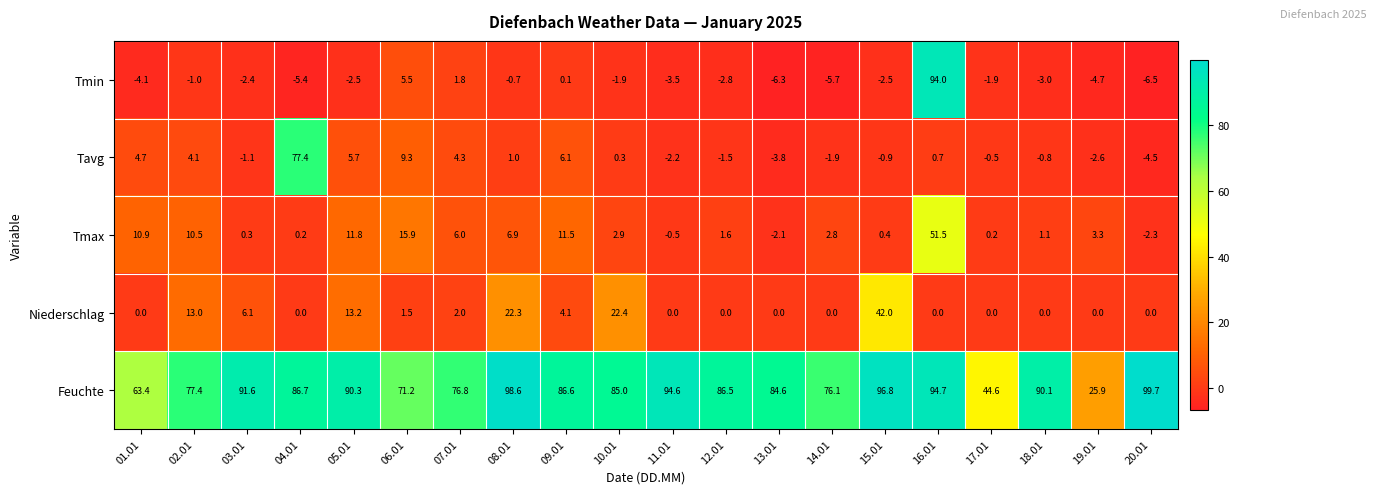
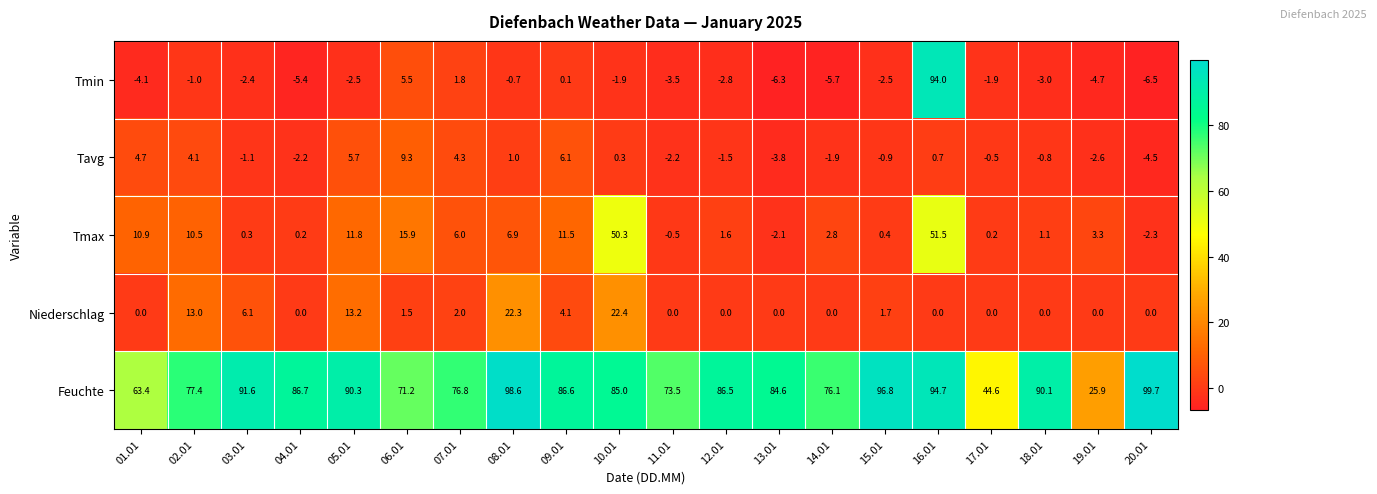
Tavg, 04.01: 77.4 -> -2.2
Tmax, 10.01: 2.9 -> 50.3
Niederschlag, 15.01: 42.0 -> 1.7
Feuchte, 11.01: 94.6 -> 73.5
